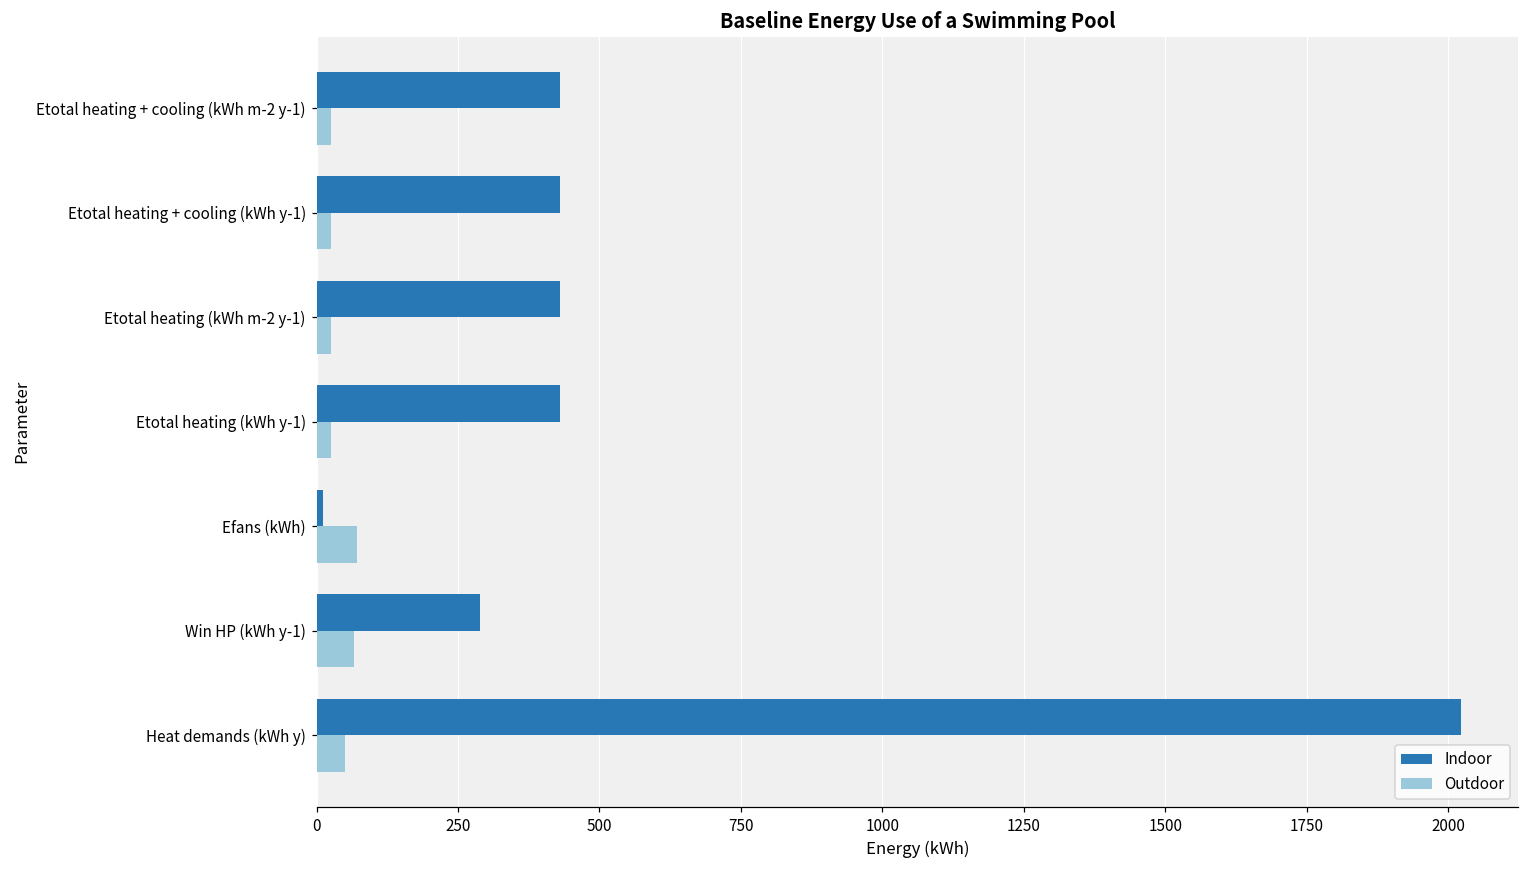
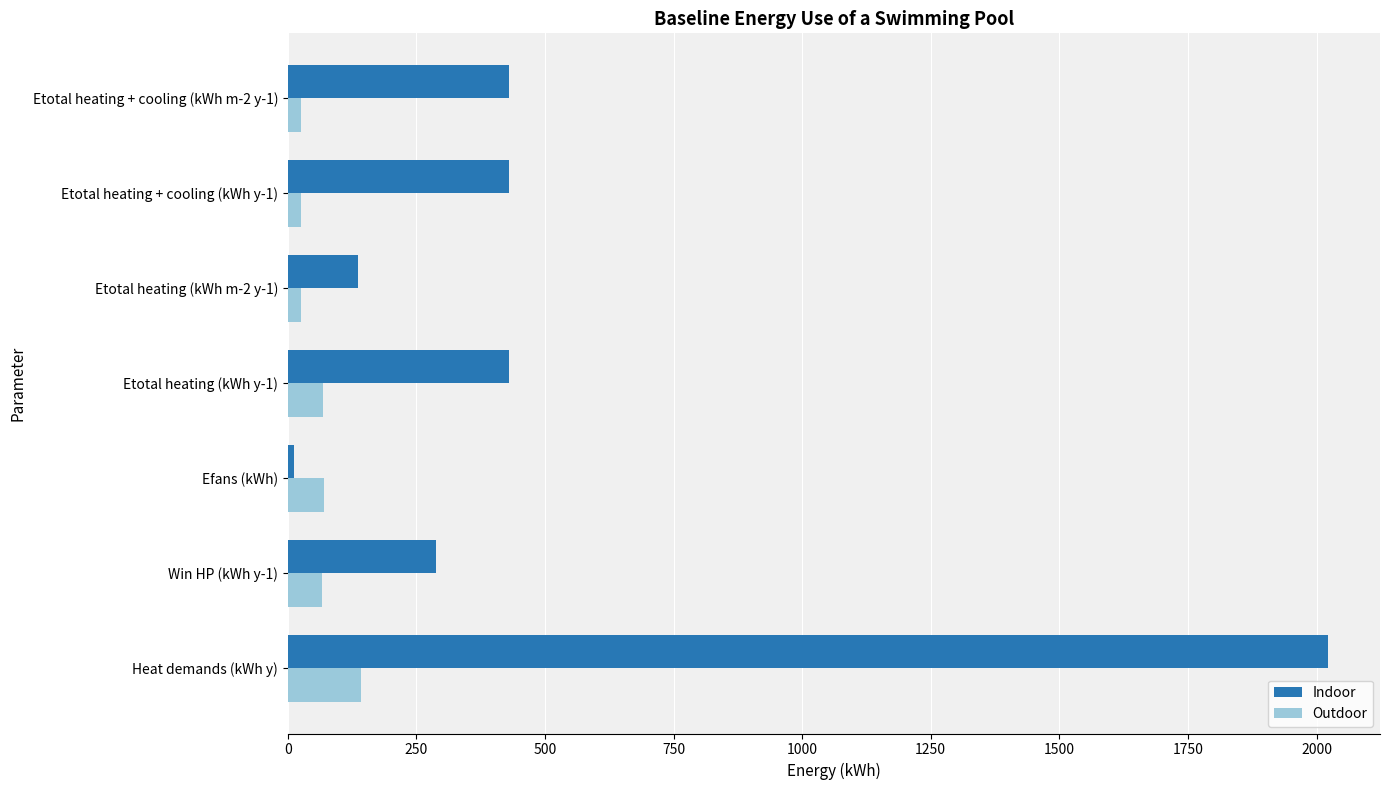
Indoor, Etotal heating (kWh m-2 y-1): 430 -> 140
Outdoor, Etotal heating (kWh y-1): 30 -> 70
Outdoor, Heat demands (kWh y): 50 -> 140
